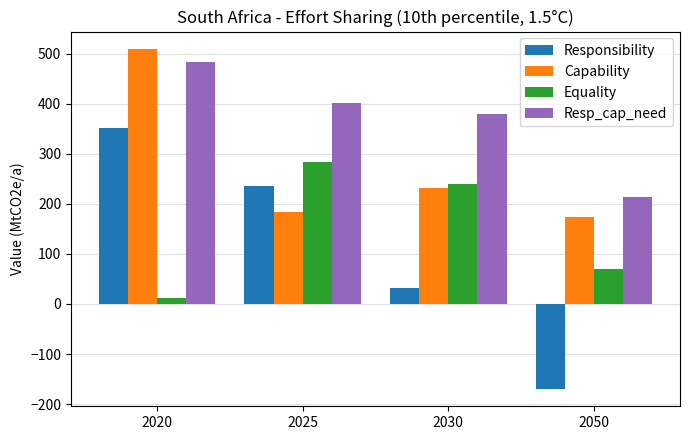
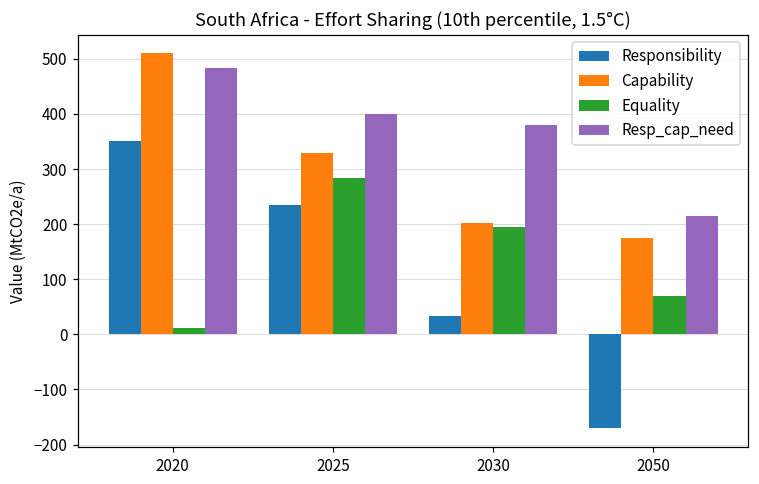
Capability, 2025: 180 -> 330
Capability, 2030: 230 -> 200
Equality, 2030: 240 -> 190
